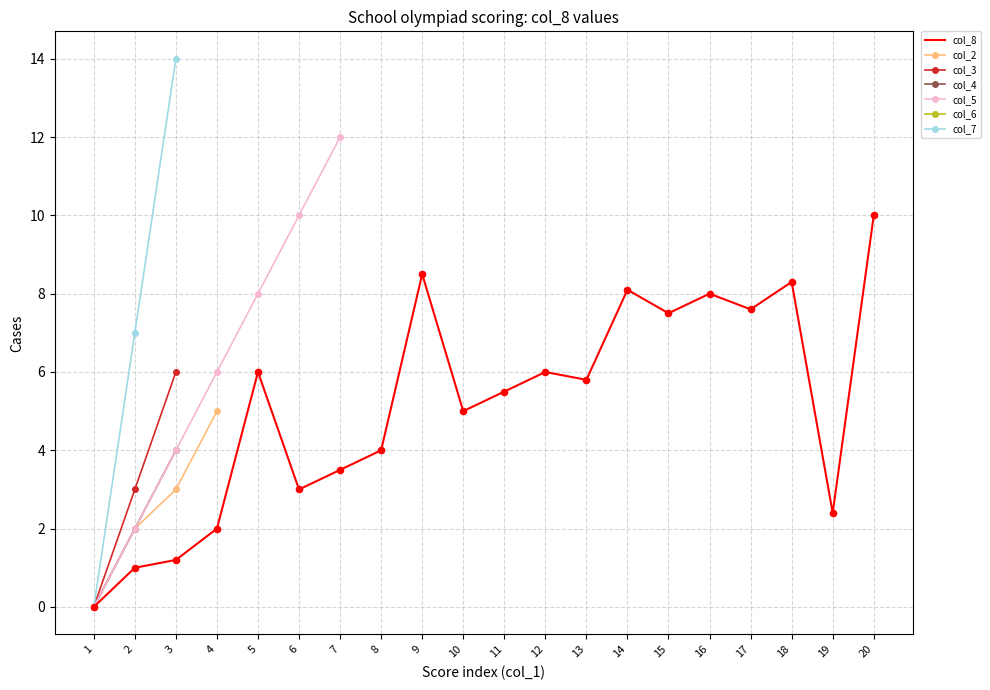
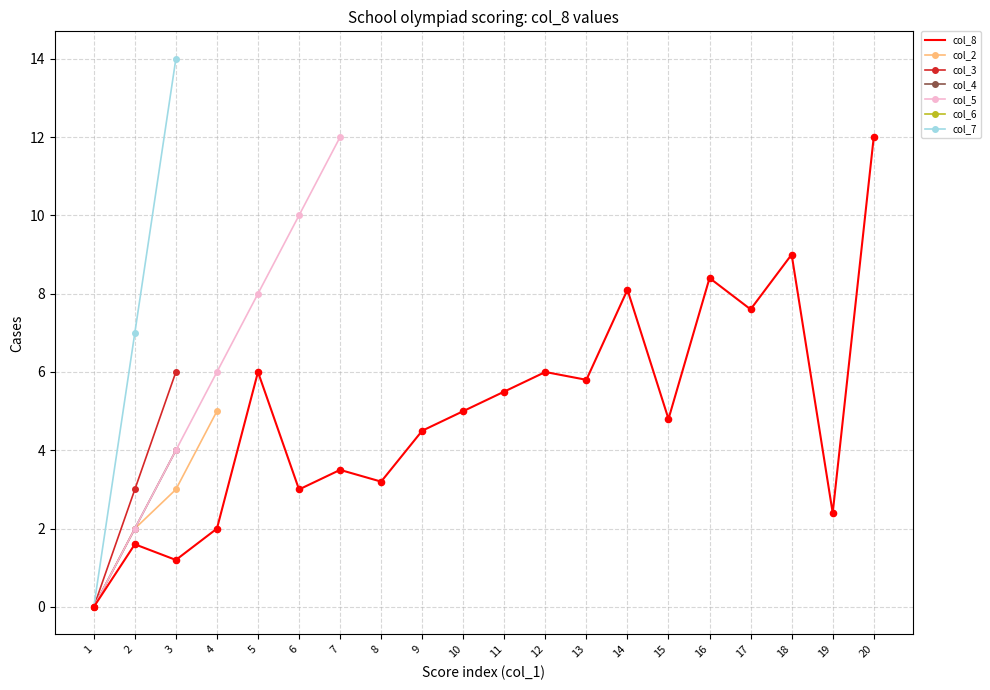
col_8, 2: 1.0 -> 1.6
col_8, 8: 4.0 -> 3.2
col_8, 9: 8.5 -> 4.5
col_8, 15: 7.5 -> 4.8
col_8, 16: 8.0 -> 8.4
col_8, 18: 8.3 -> 9.0
col_8, 20: 10 -> 12
